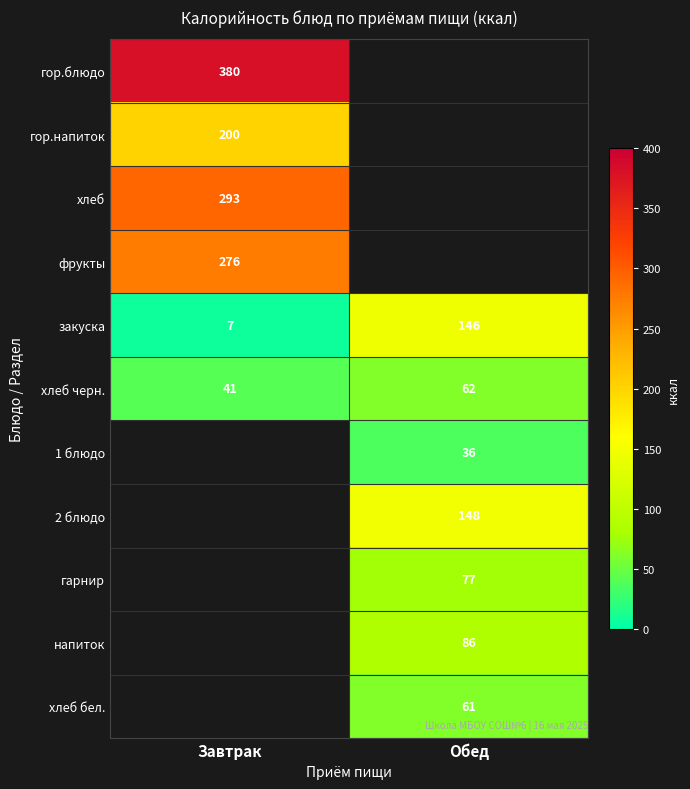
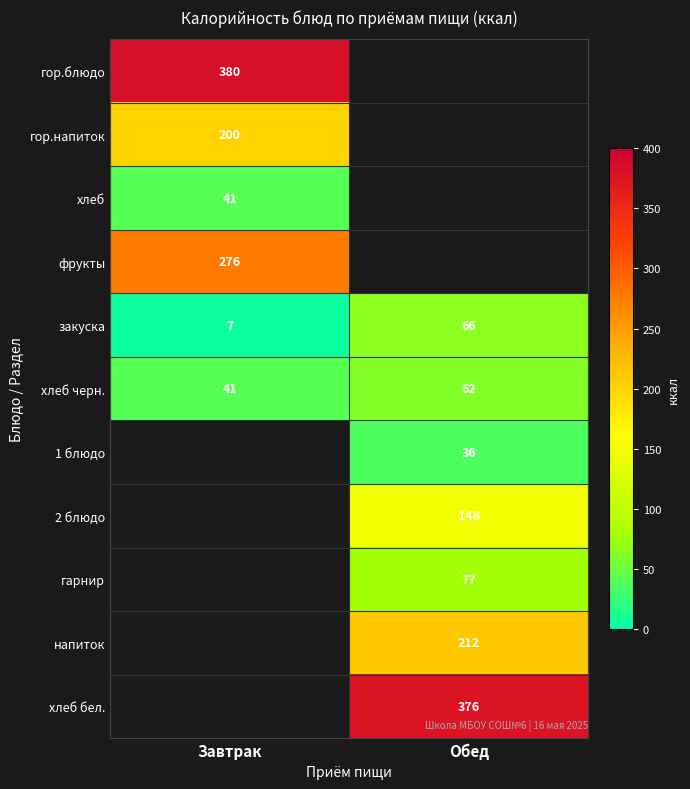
хлеб, Завтрак: 293 -> 41
закуска, Обед: 146 -> 66
напиток, Обед: 86 -> 212
хлеб бел., Обед: 61 -> 376
